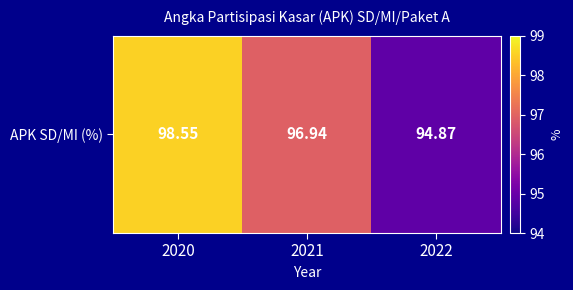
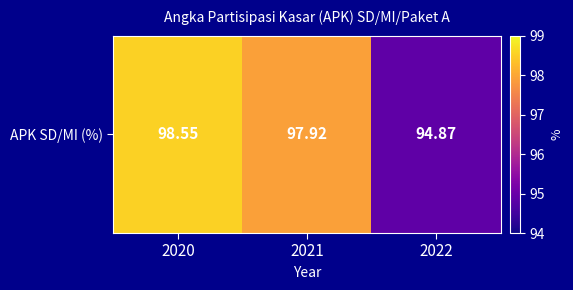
APK SD/MI (%), 2021: 96.94 -> 97.92
